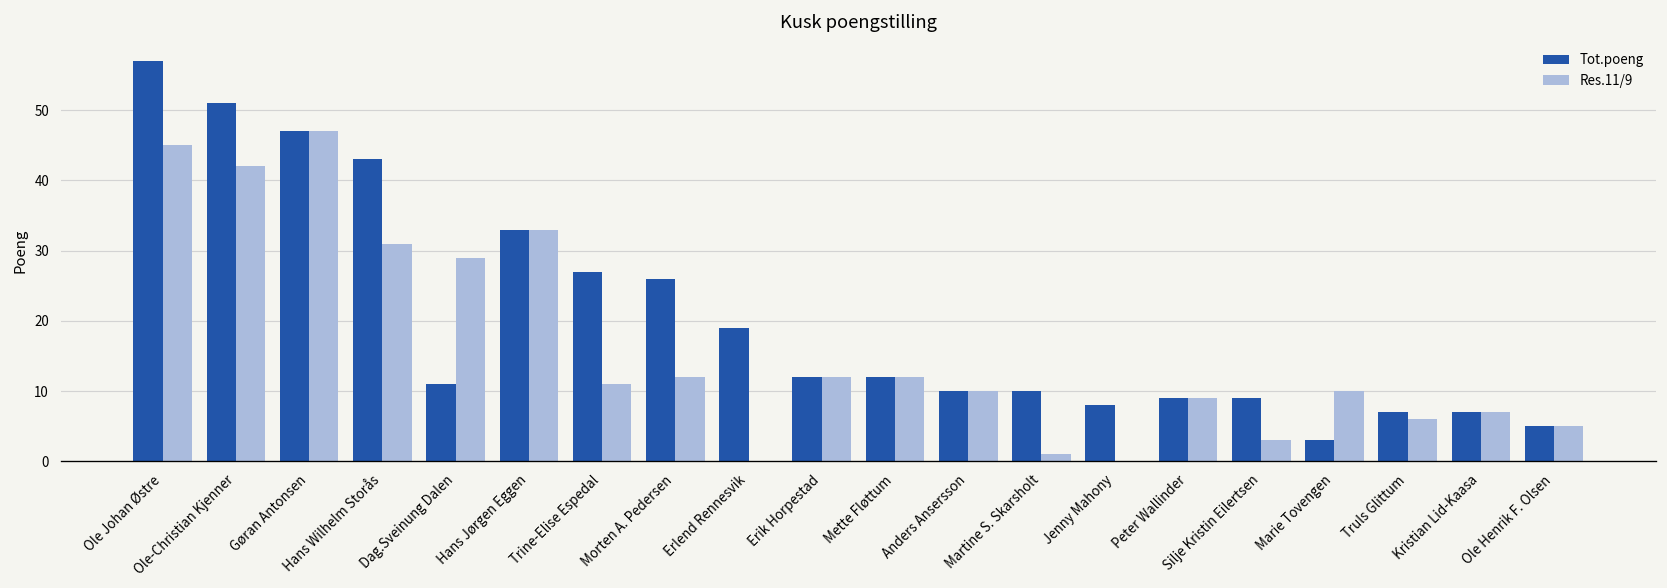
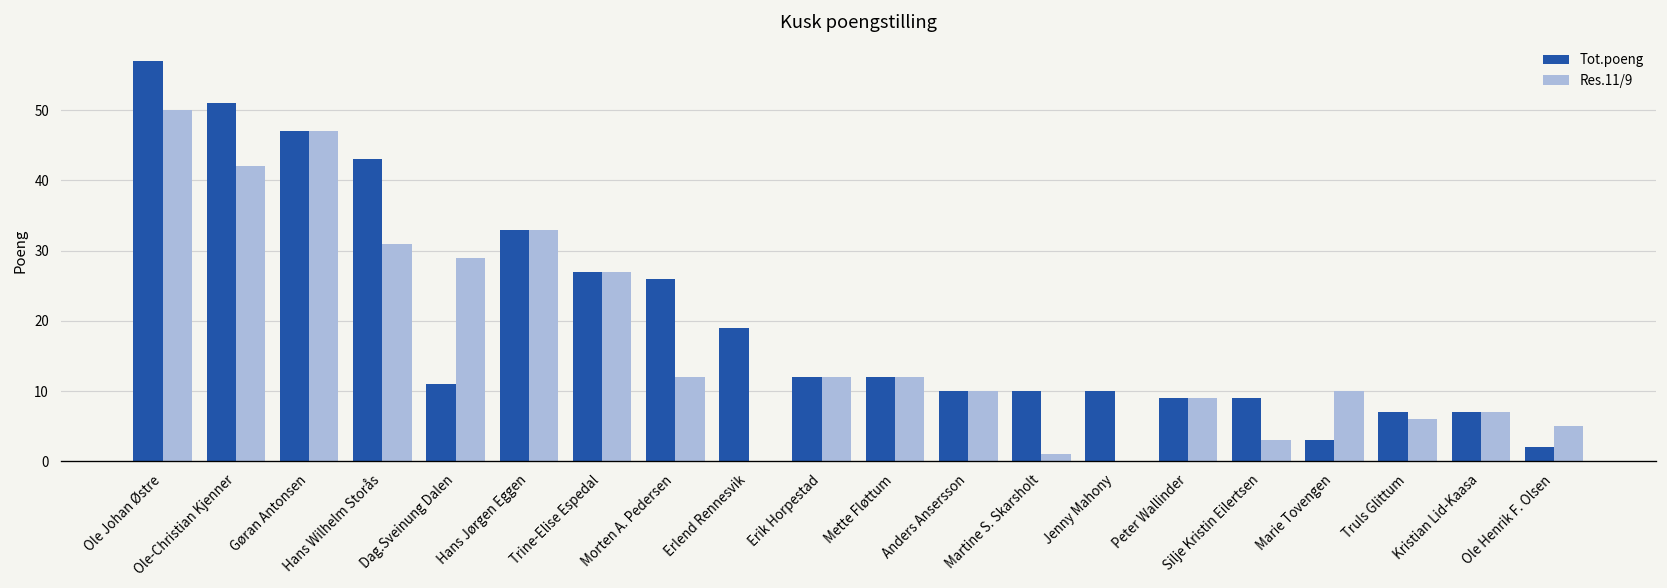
Res.11/9, Ole Johan Østre: 45 -> 50
Res.11/9, Trine-Elise Espedal: 11 -> 27
Tot.poeng, Jenny Mahony: 8 -> 10
Tot.poeng, Ole Henrik F. Olsen: 5 -> 2
